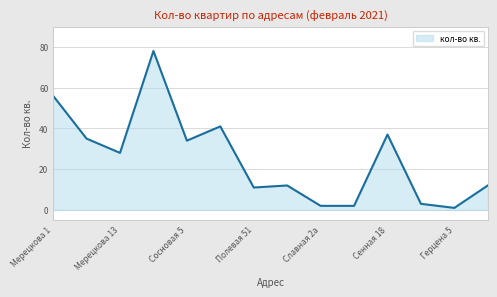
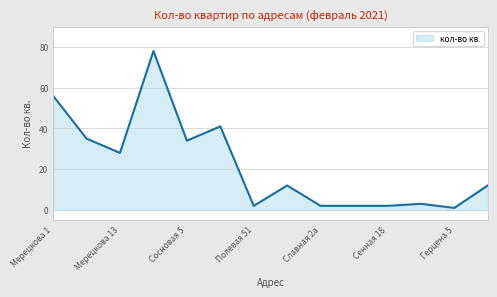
Полевая 51: 11 -> 2
Сенная 18: 37 -> 2
